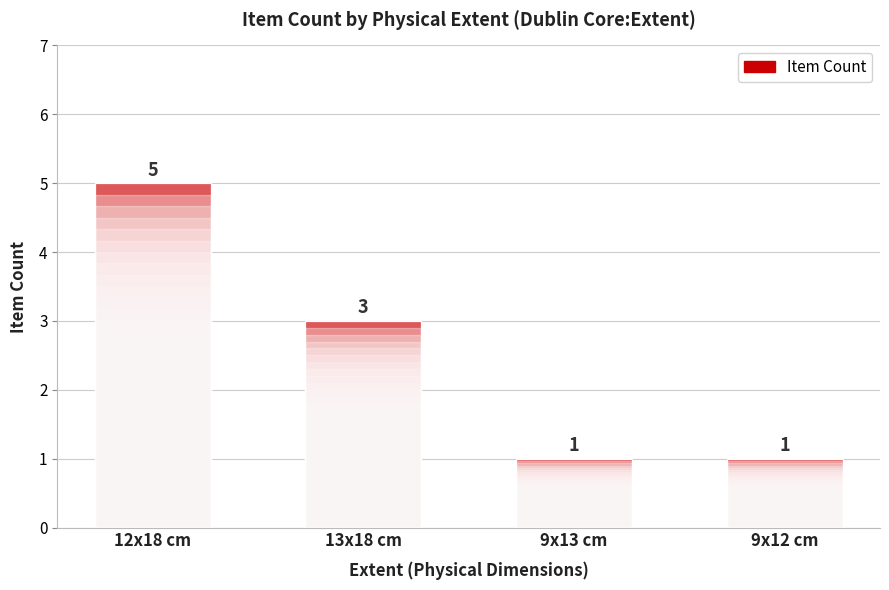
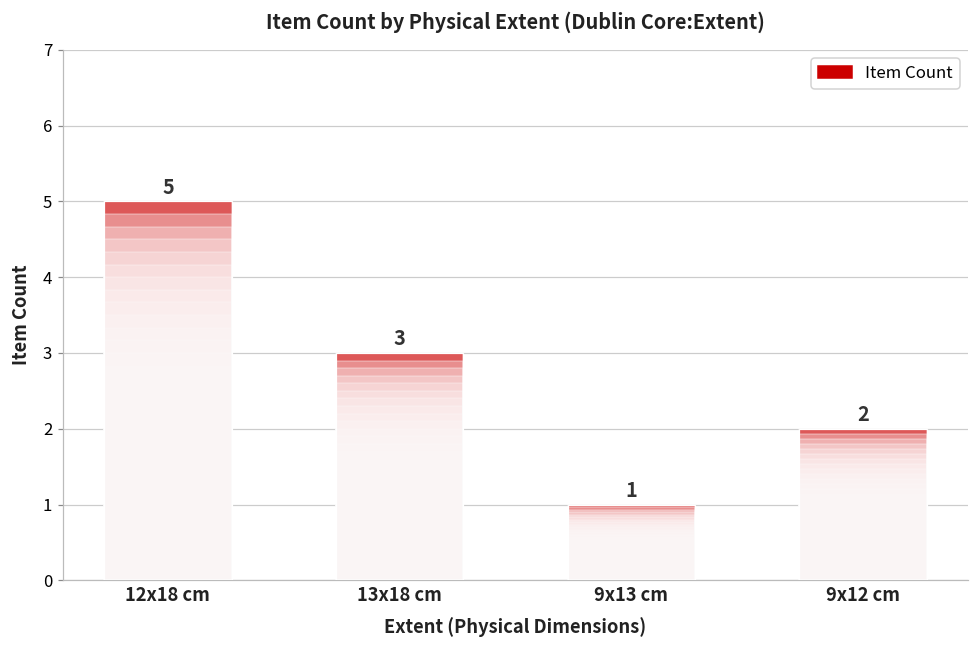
9x12 cm: 1 -> 2
